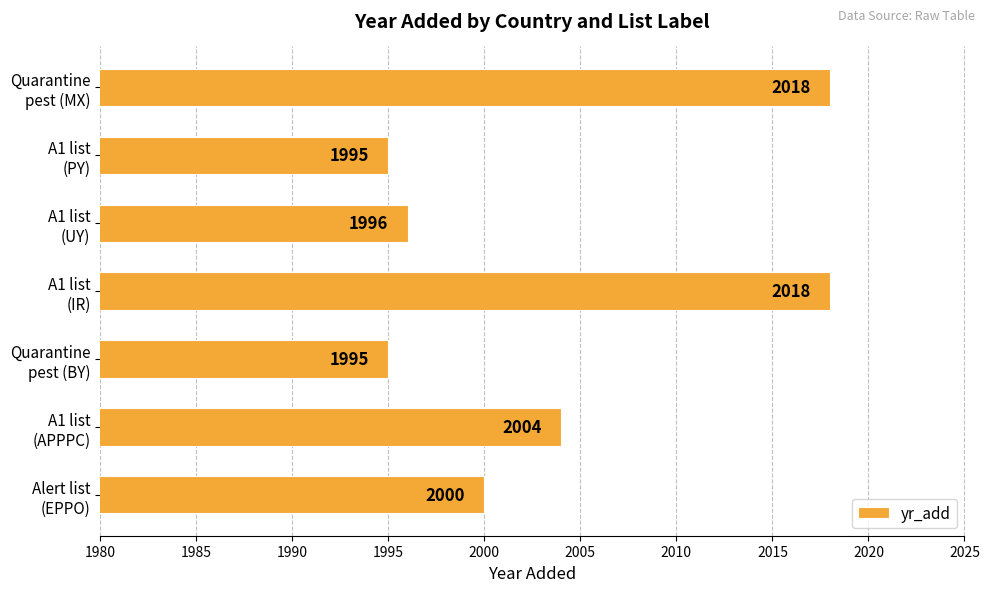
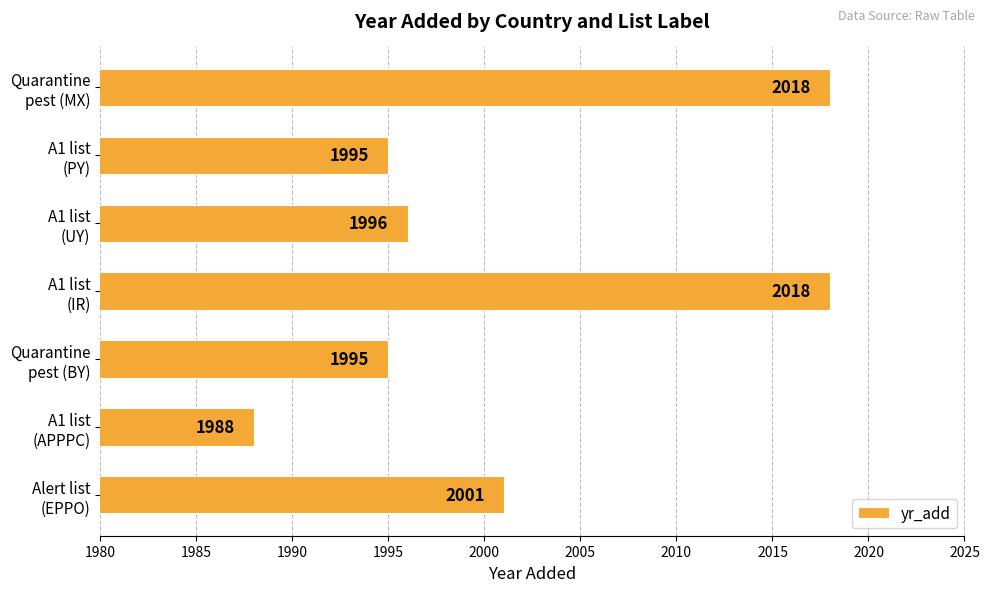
A1 list (APPPC): 2004 -> 1988
Alert list (EPPO): 2000 -> 2001
